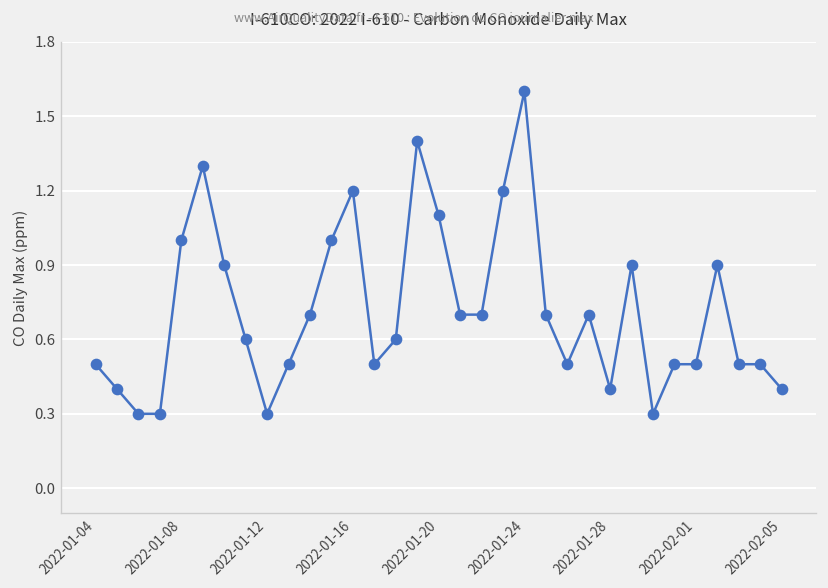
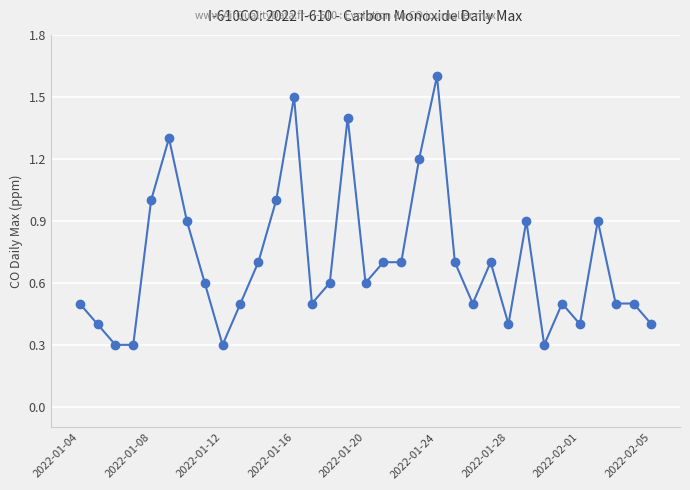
2022-01-16: 1.2 -> 1.5
2022-01-20: 1.1 -> 0.6
2022-02-01: 0.5 -> 0.4
